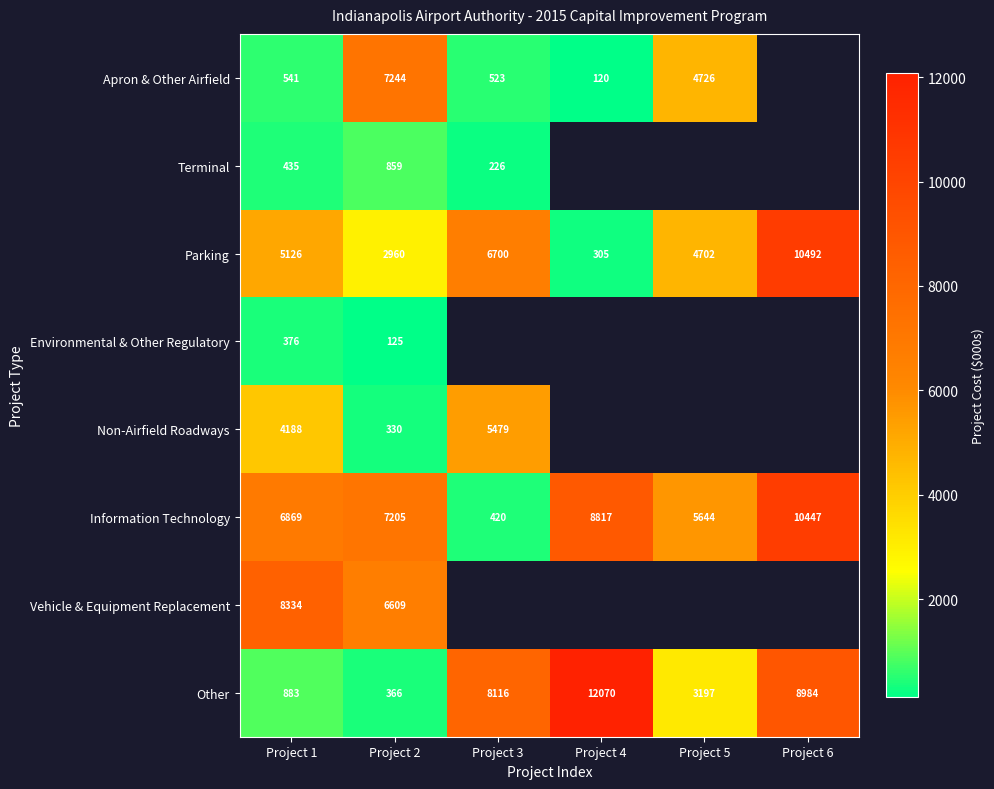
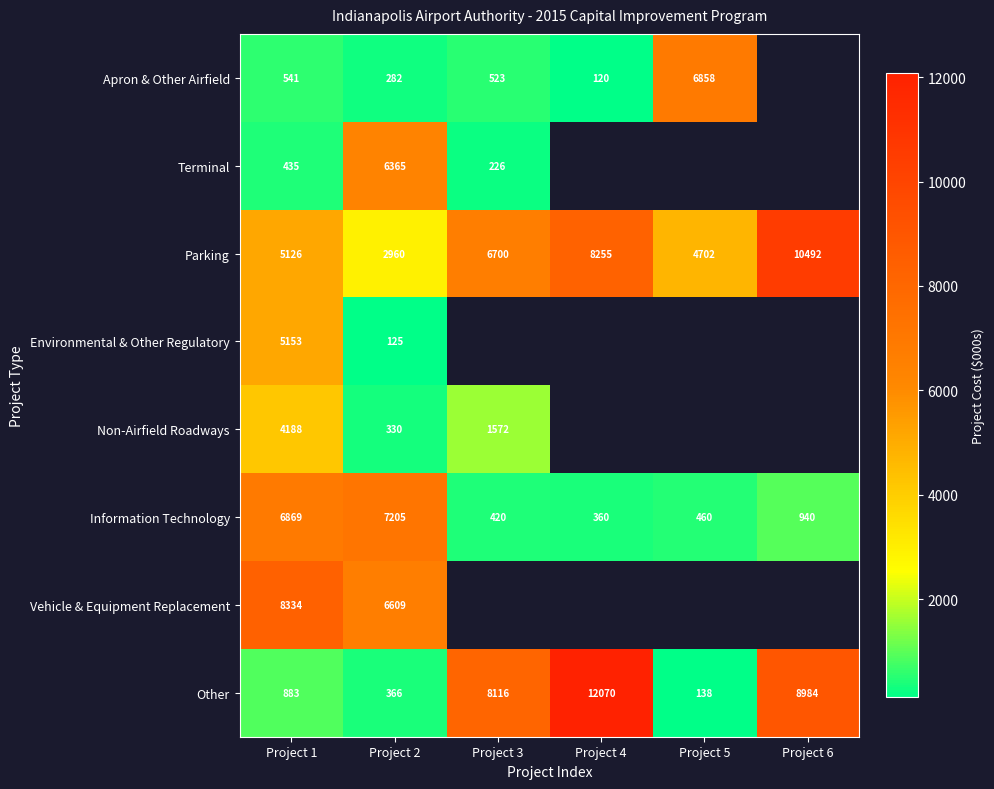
Apron & Other Airfield, Project 2: 7244 -> 282
Apron & Other Airfield, Project 5: 4726 -> 6858
Terminal, Project 2: 859 -> 6365
Parking, Project 4: 305 -> 8255
Environmental & Other Regulatory, Project 1: 376 -> 5153
Non-Airfield Roadways, Project 3: 5479 -> 1572
Information Technology, Project 4: 8817 -> 360
Information Technology, Project 5: 5644 -> 460
Information Technology, Project 6: 10447 -> 940
Other, Project 5: 3197 -> 138
